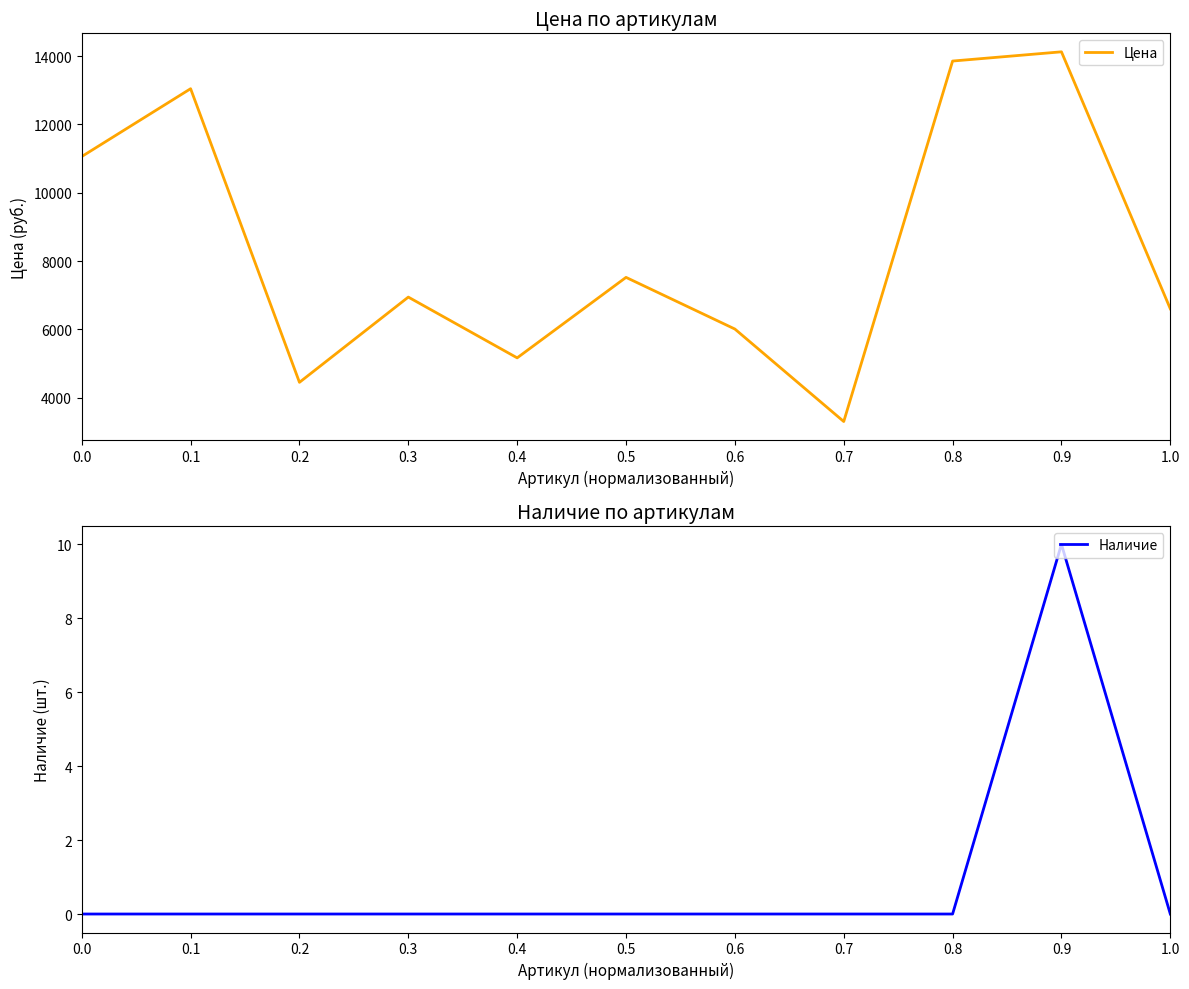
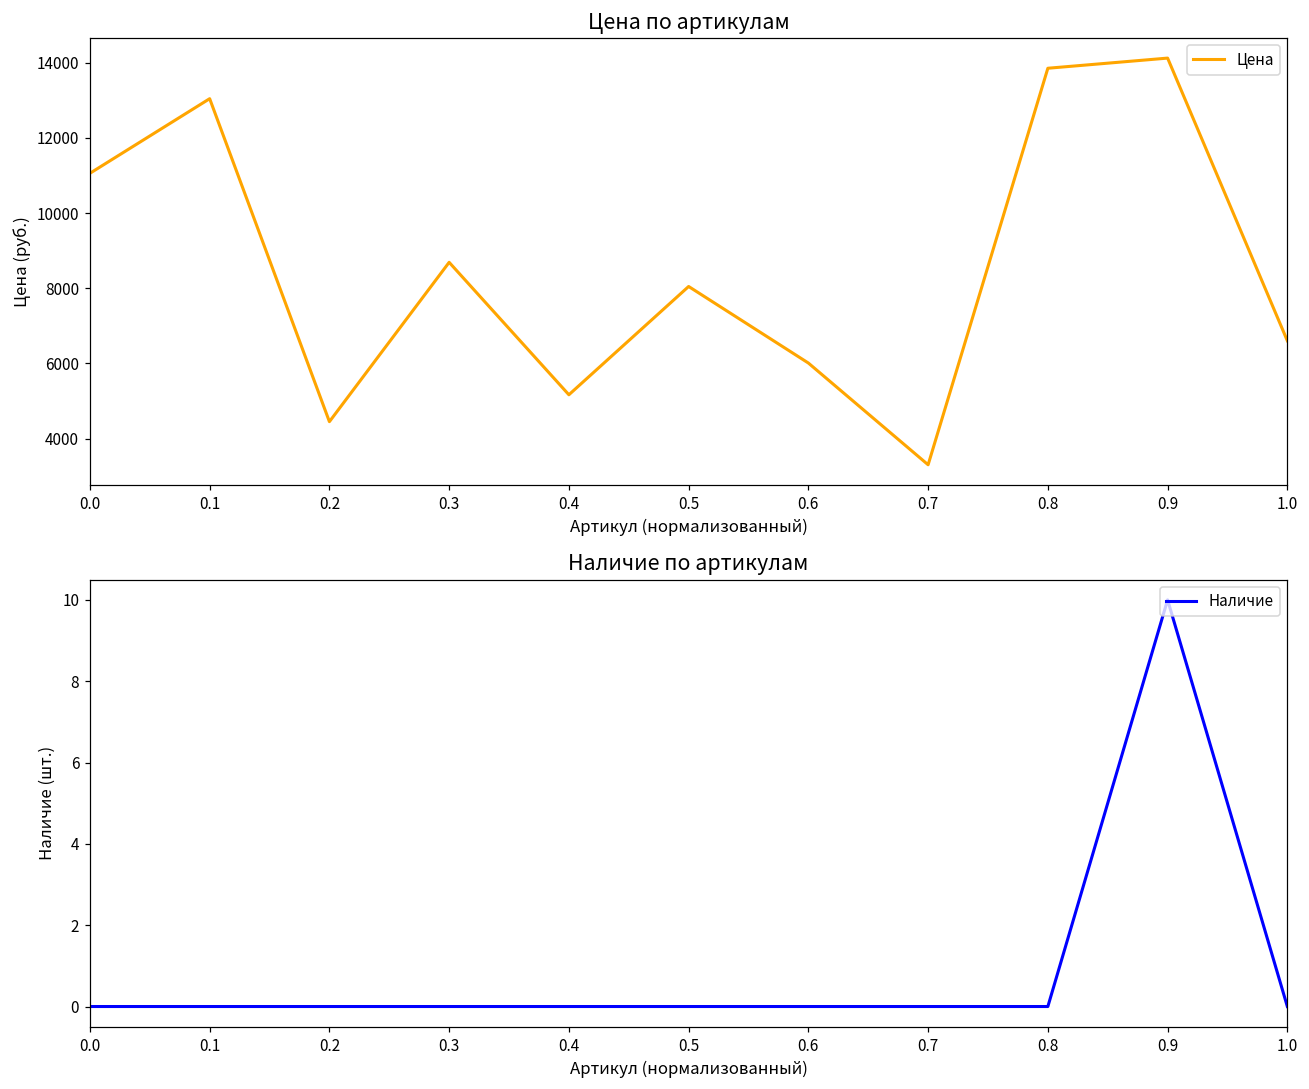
Цена по артикулам, 0.3: 6900 -> 8700
Цена по артикулам, 0.5: 7500 -> 8000
